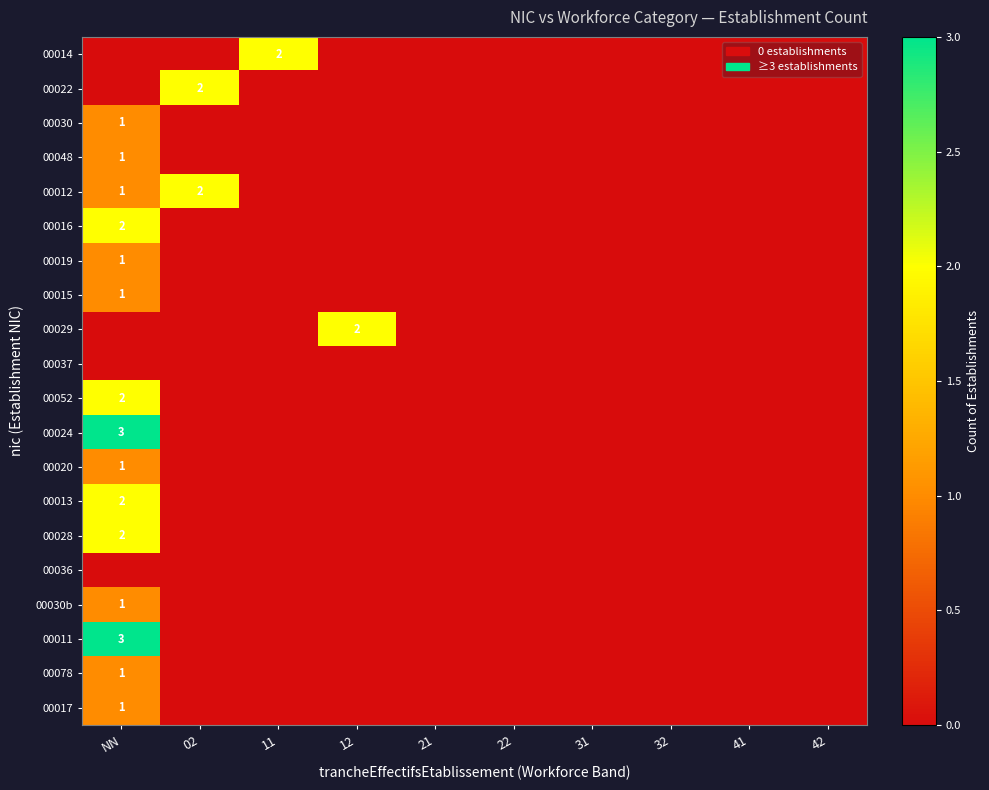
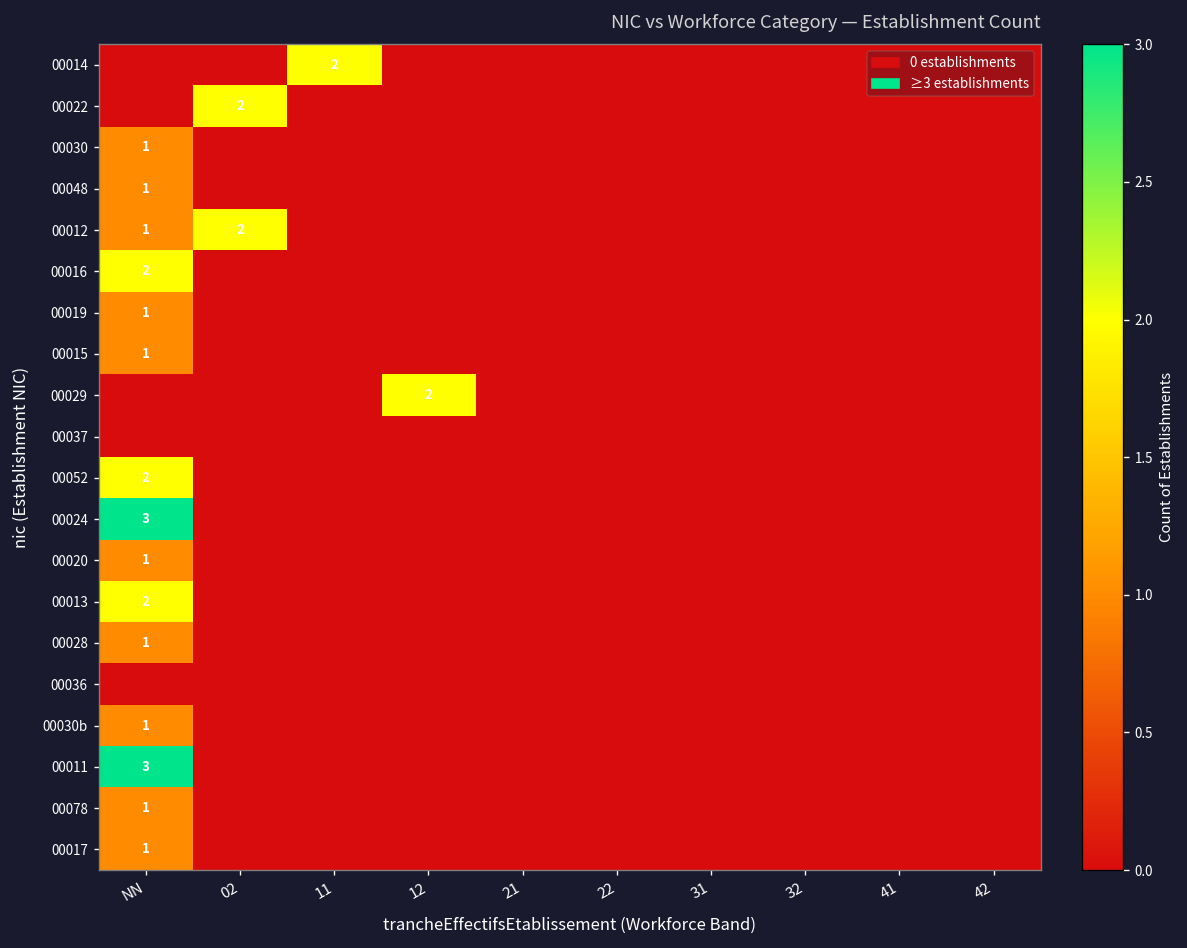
00028, NN: 2 -> 1
